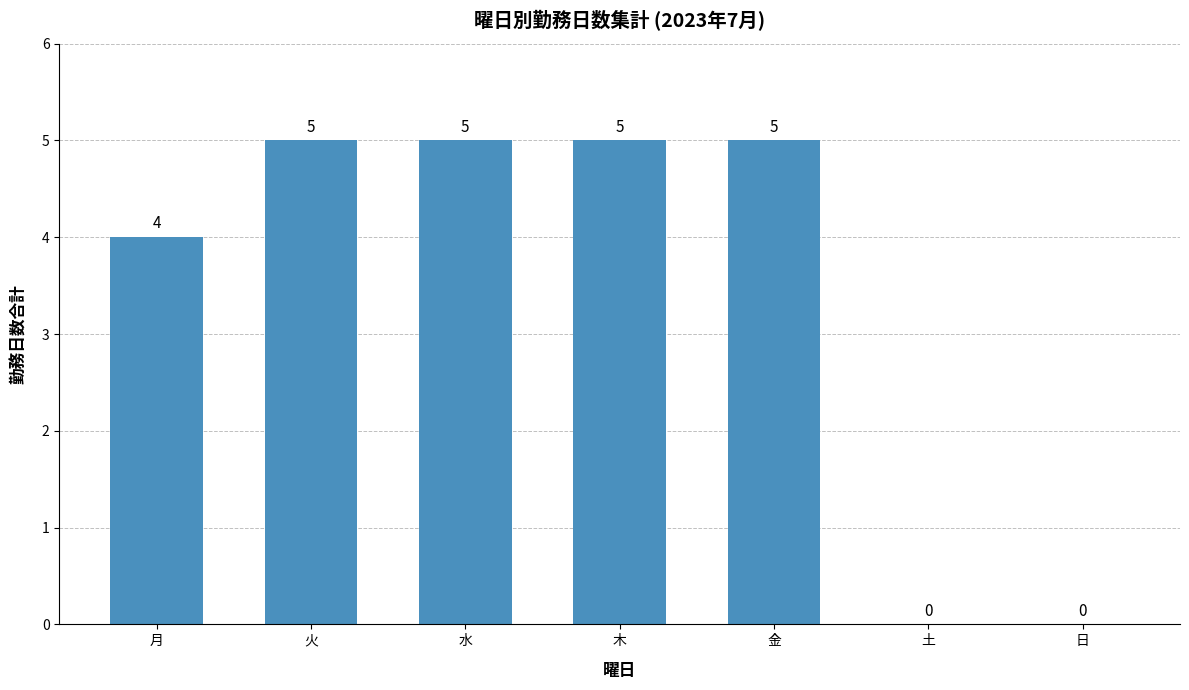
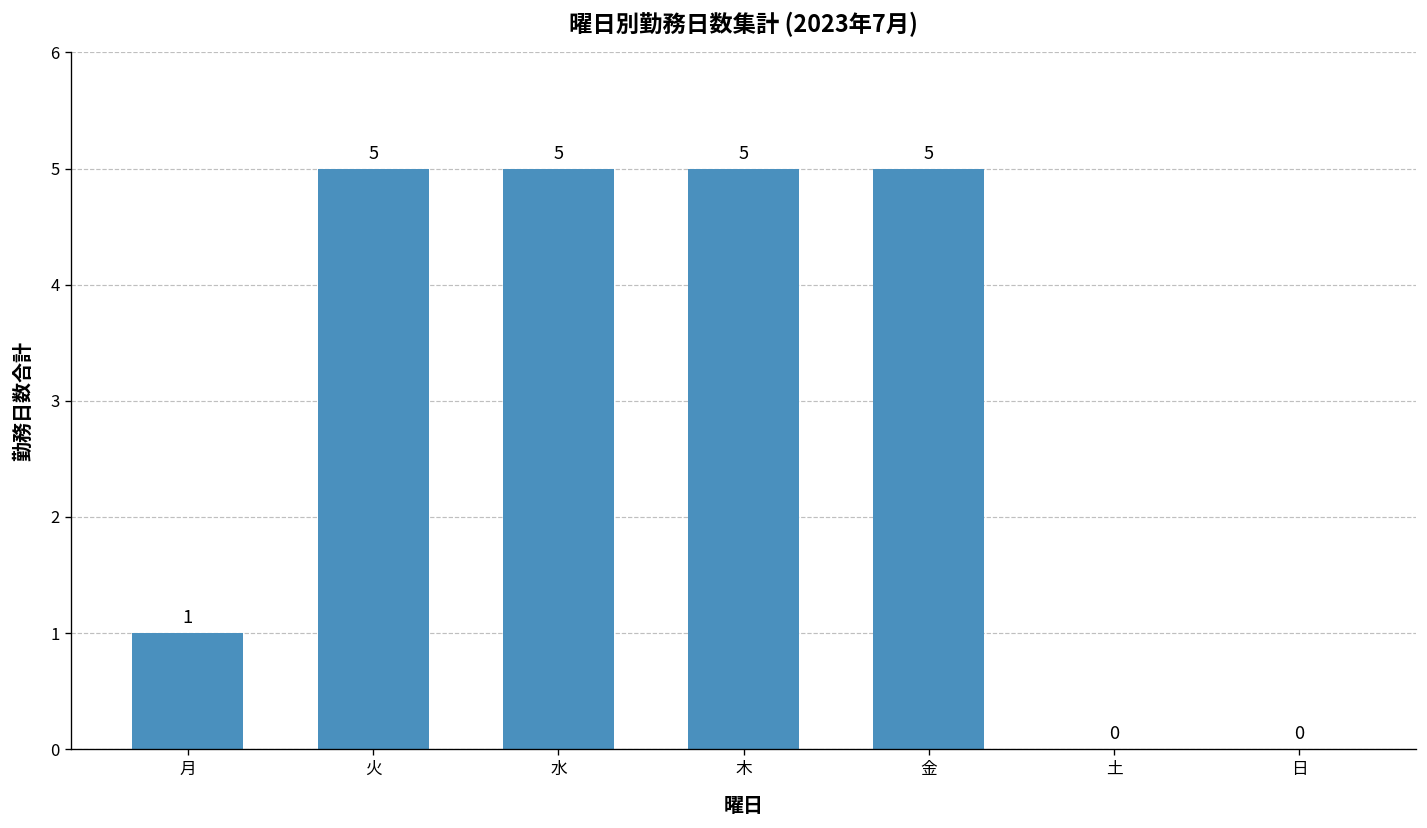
月: 4 -> 1
